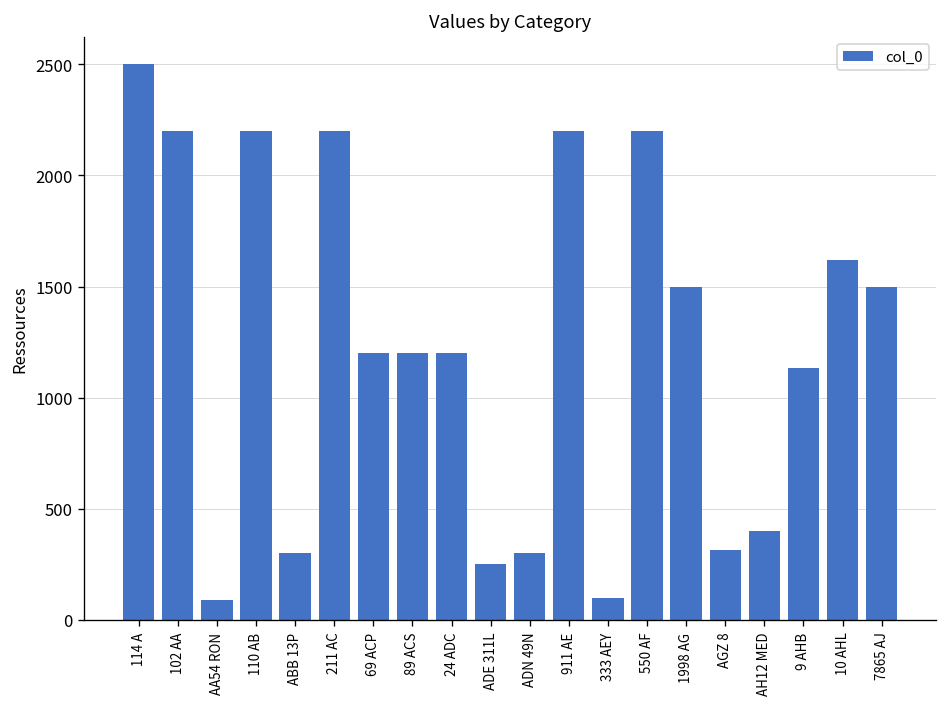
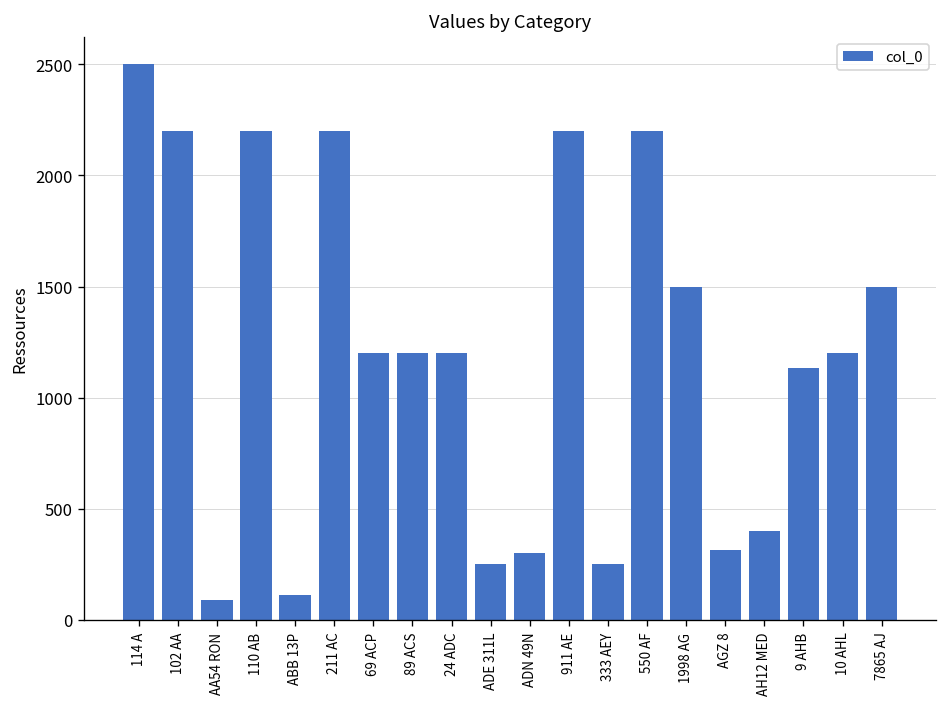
ABB 13P: 300 -> 110
333 AEY: 100 -> 250
10 AHL: 1620 -> 1200
